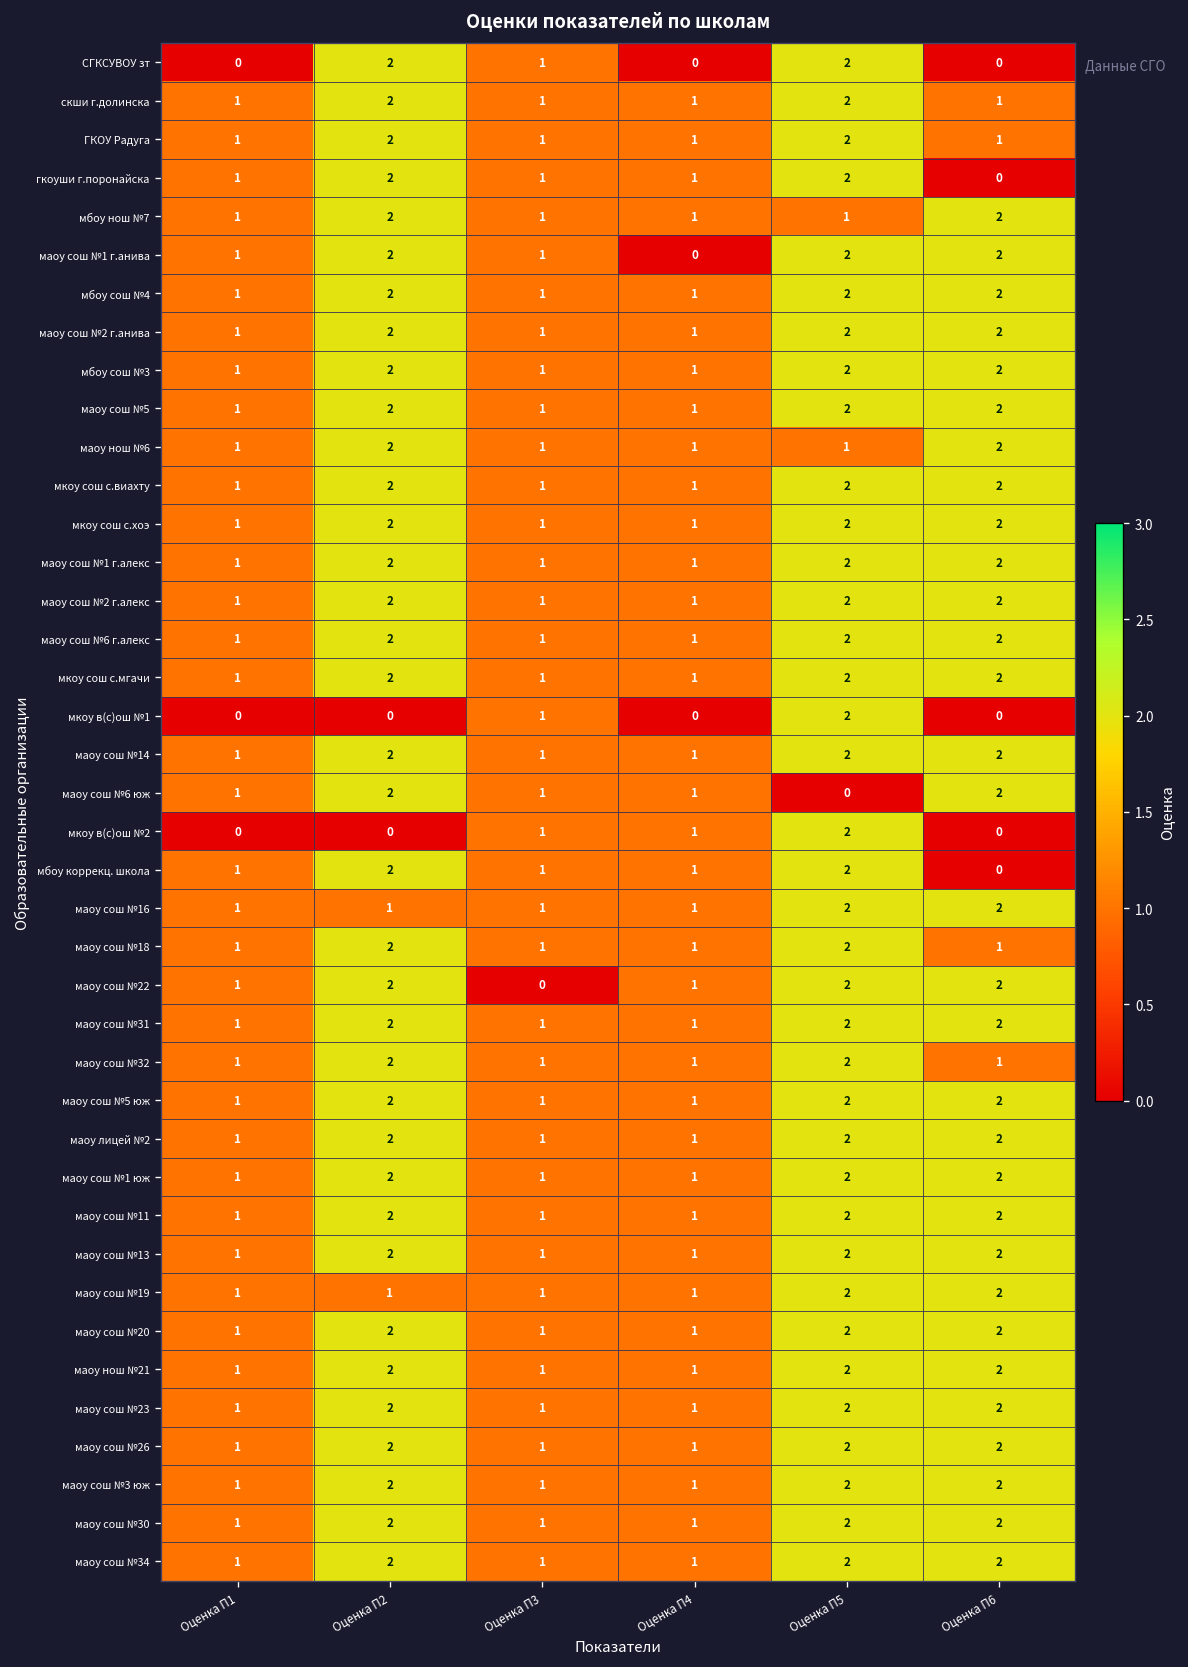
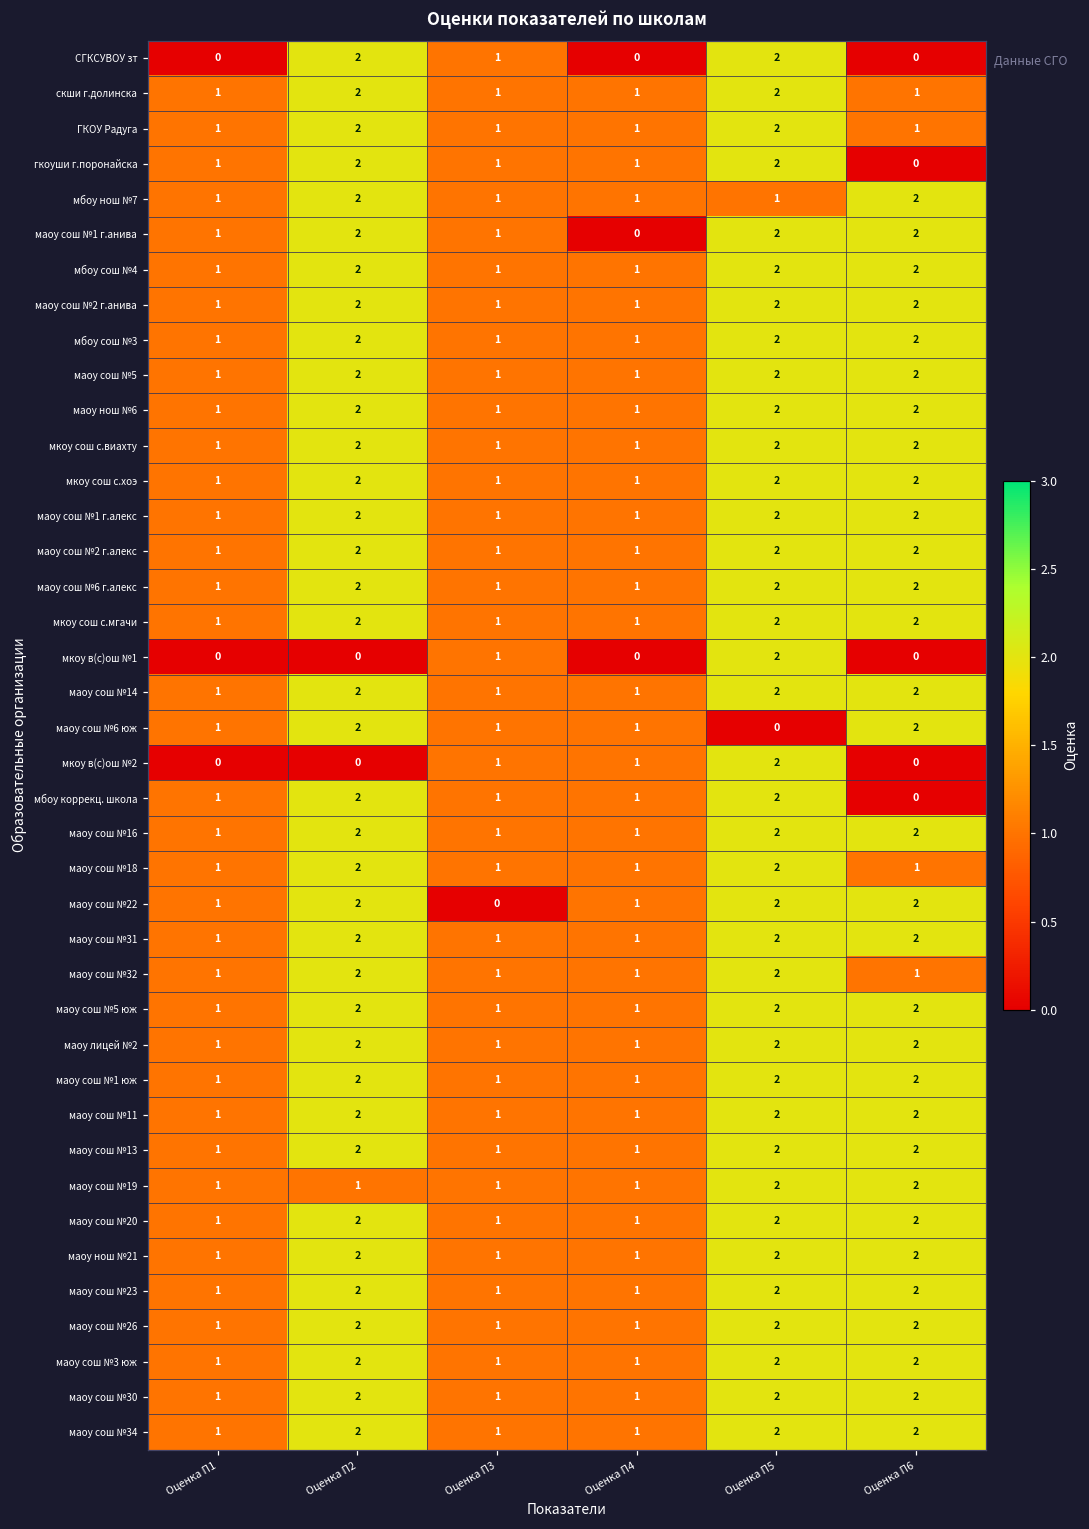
маоу нош №6, Оценка П5: 1 -> 2
маоу сош №16, Оценка П2: 1 -> 2
